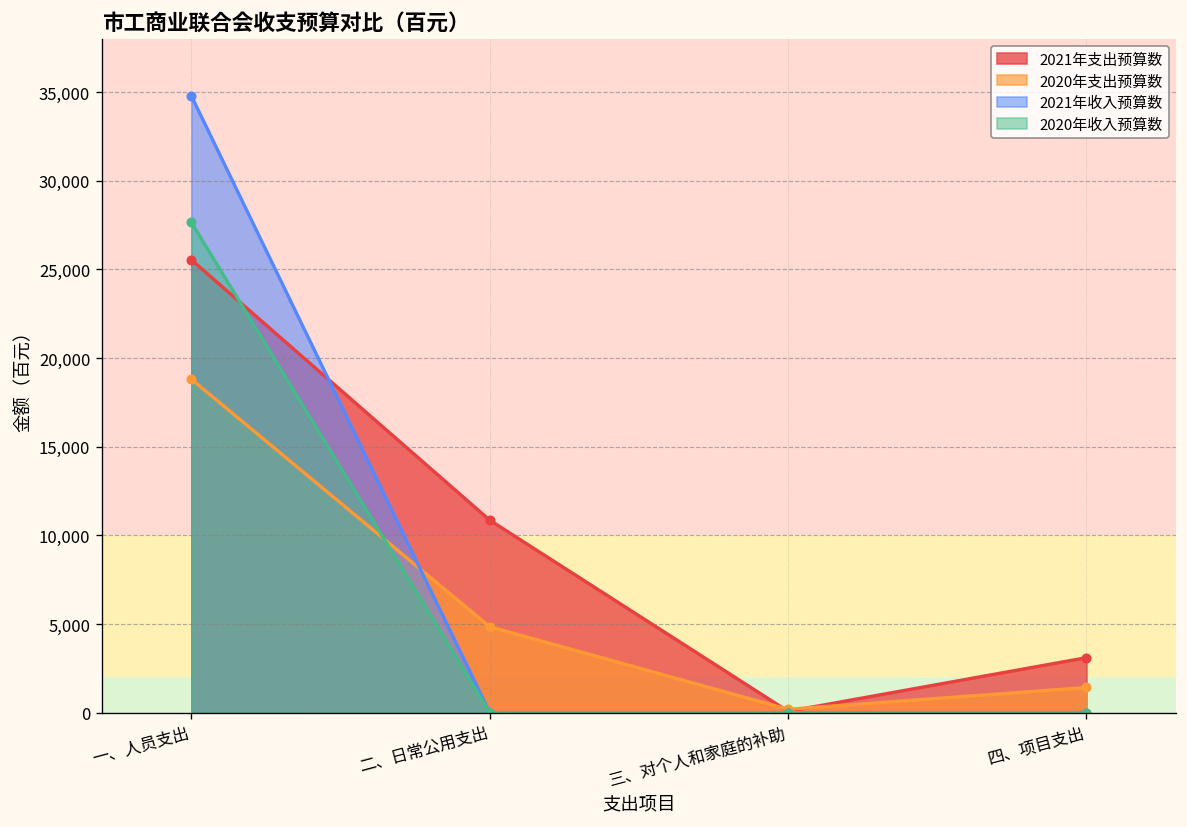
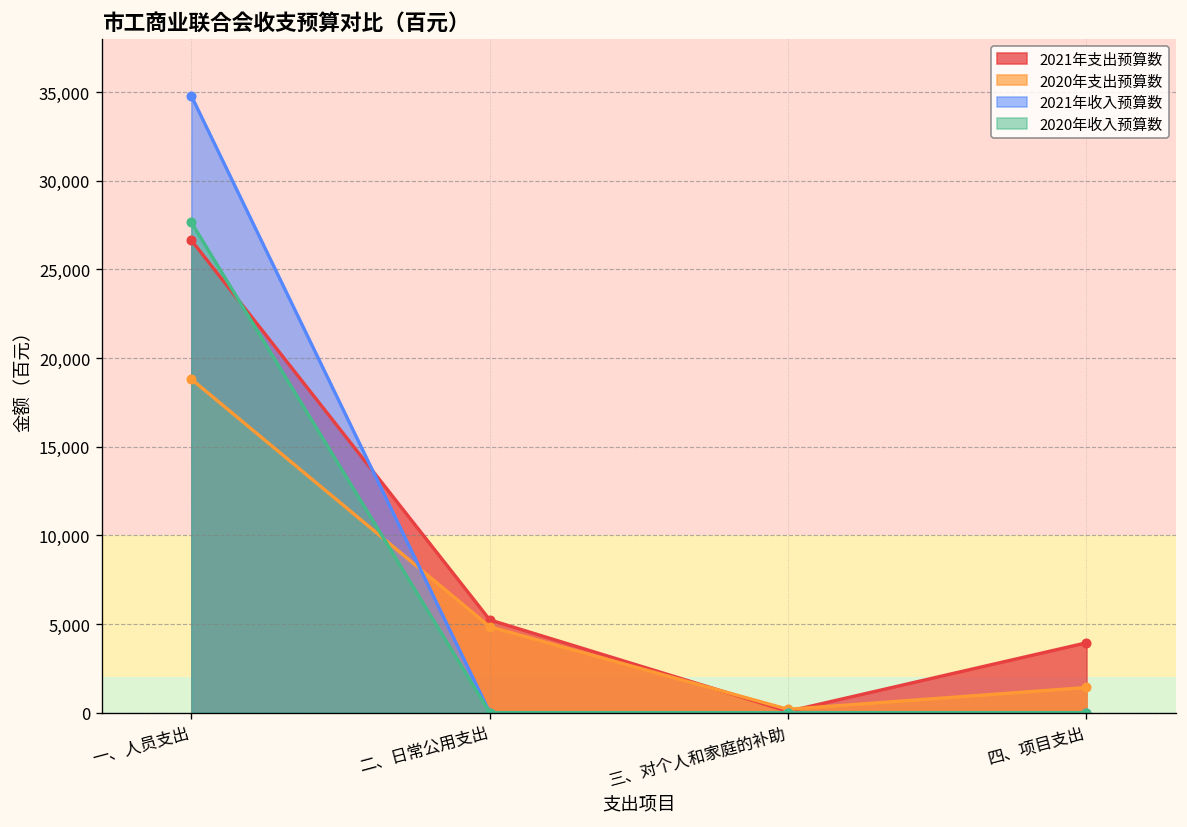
2021年支出预算数, 一、人员支出: 25,500 -> 26,600
2021年支出预算数, 二、日常公用支出: 10,900 -> 5,200
2021年支出预算数, 四、项目支出: 3,100 -> 3,900
